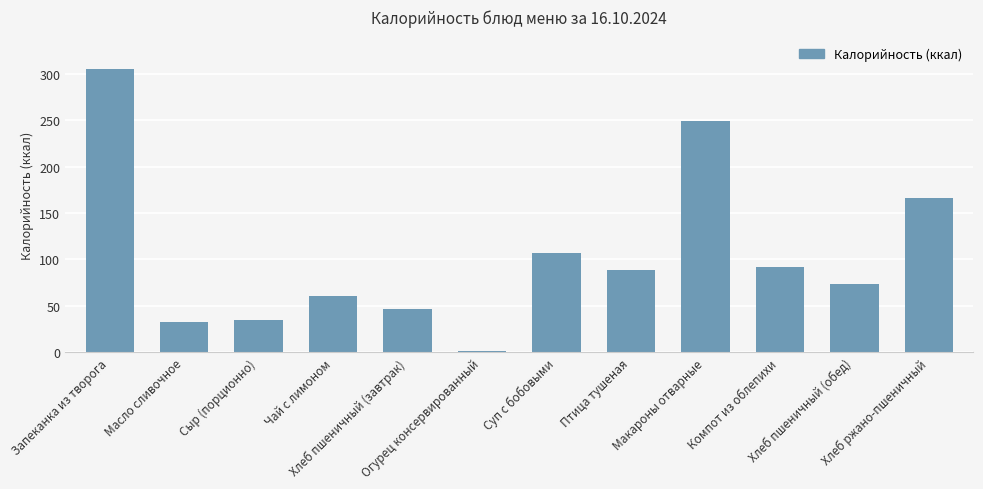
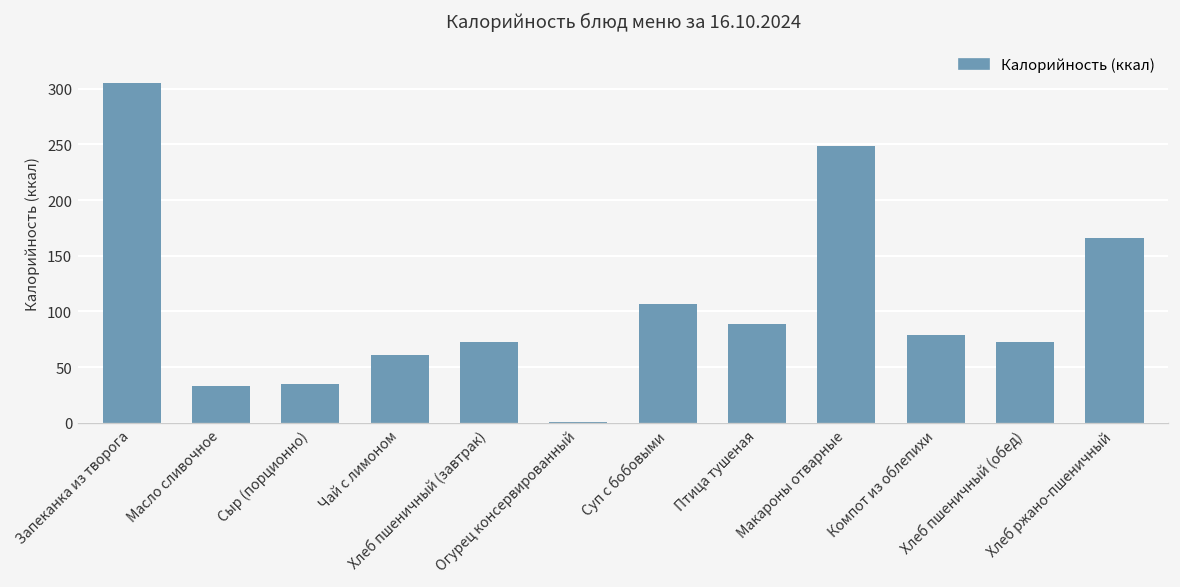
Хлеб пшеничный (завтрак): 50 -> 70
Компот из облепихи: 90 -> 80
